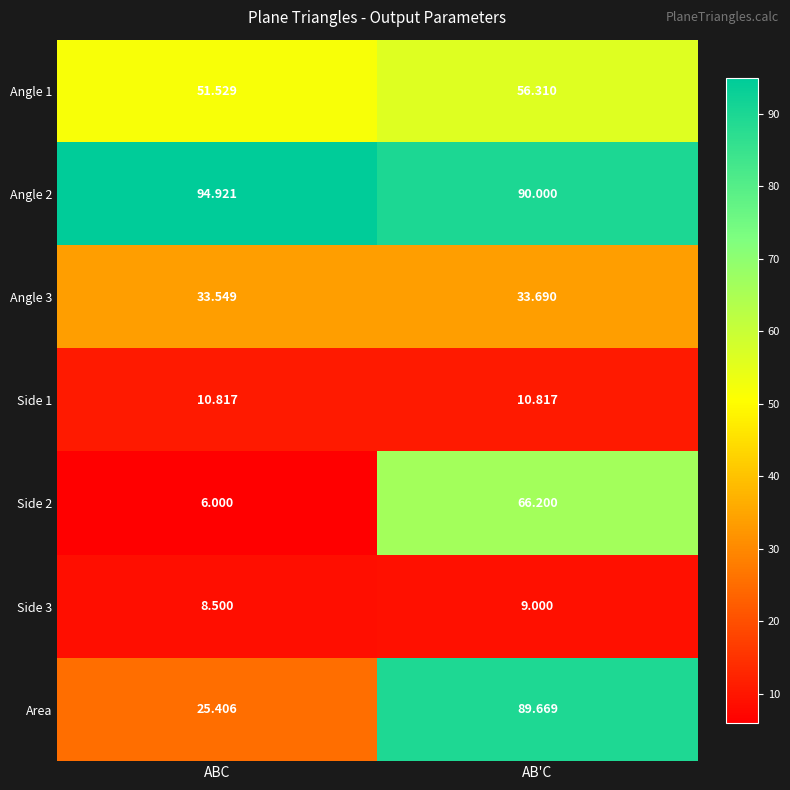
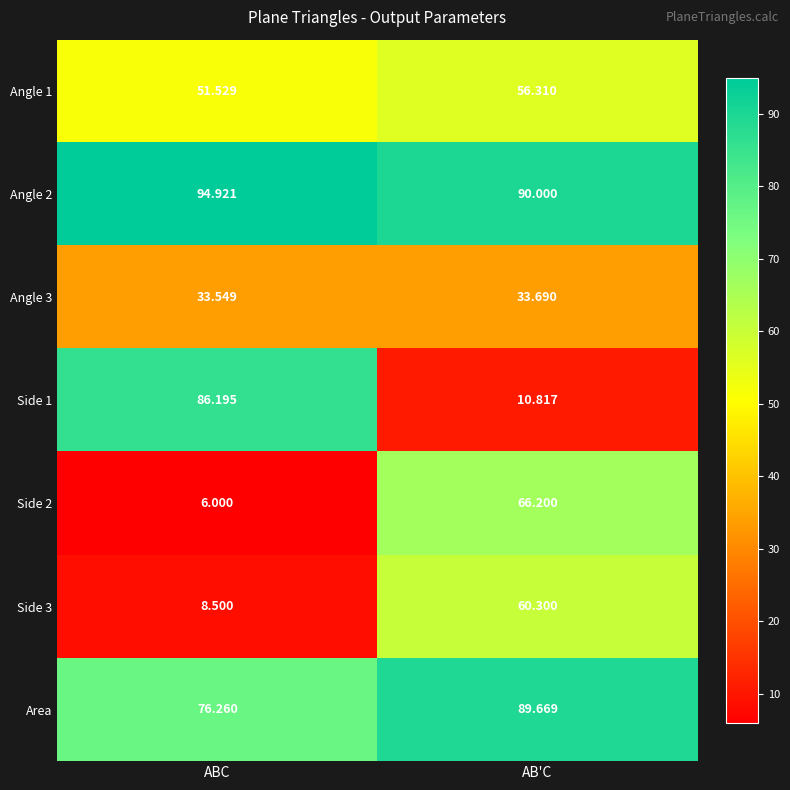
Side 1, ABC: 10.817 -> 86.195
Side 3, AB'C: 9.000 -> 60.300
Area, ABC: 25.406 -> 76.260
